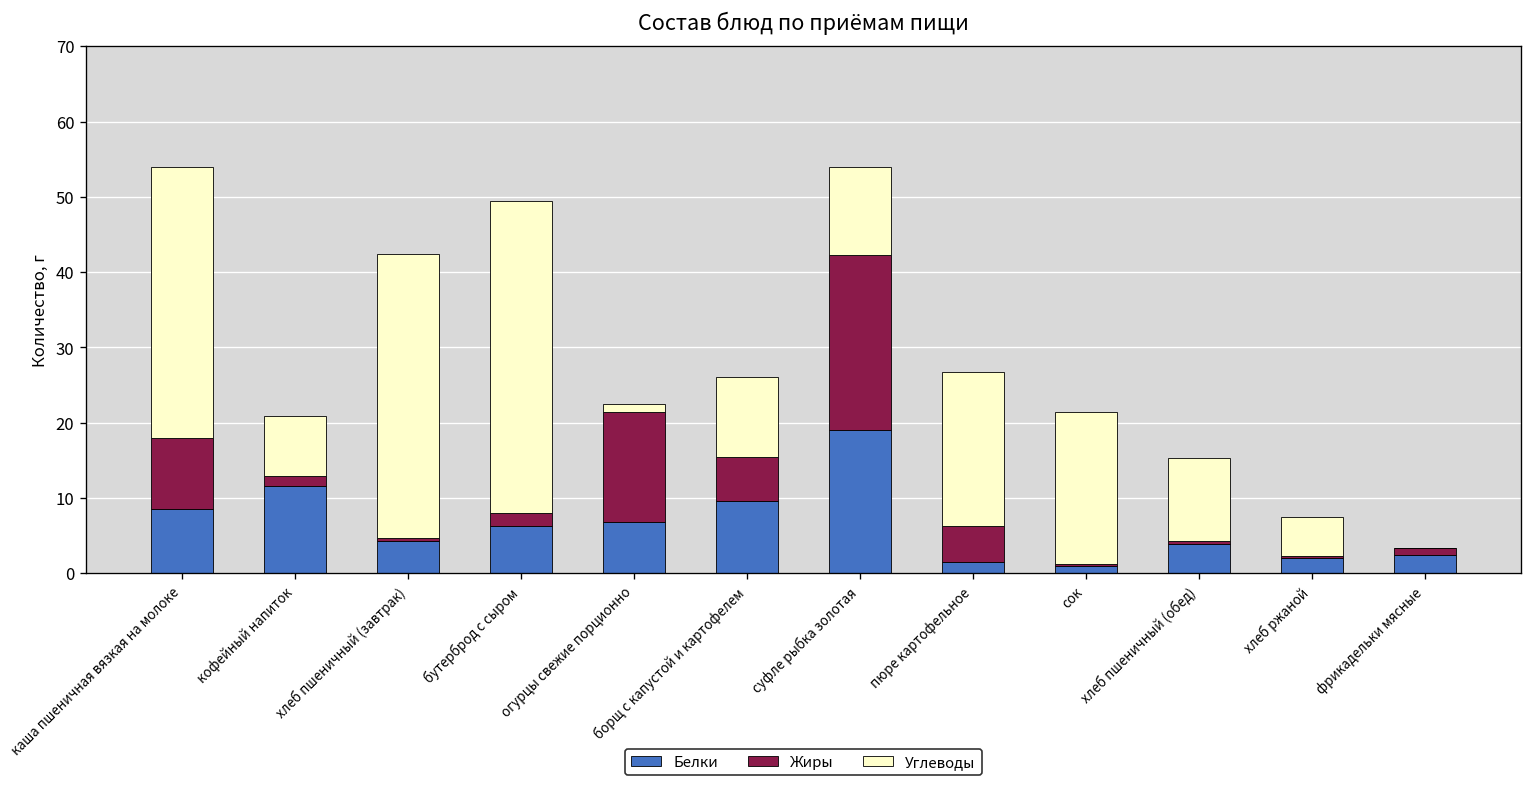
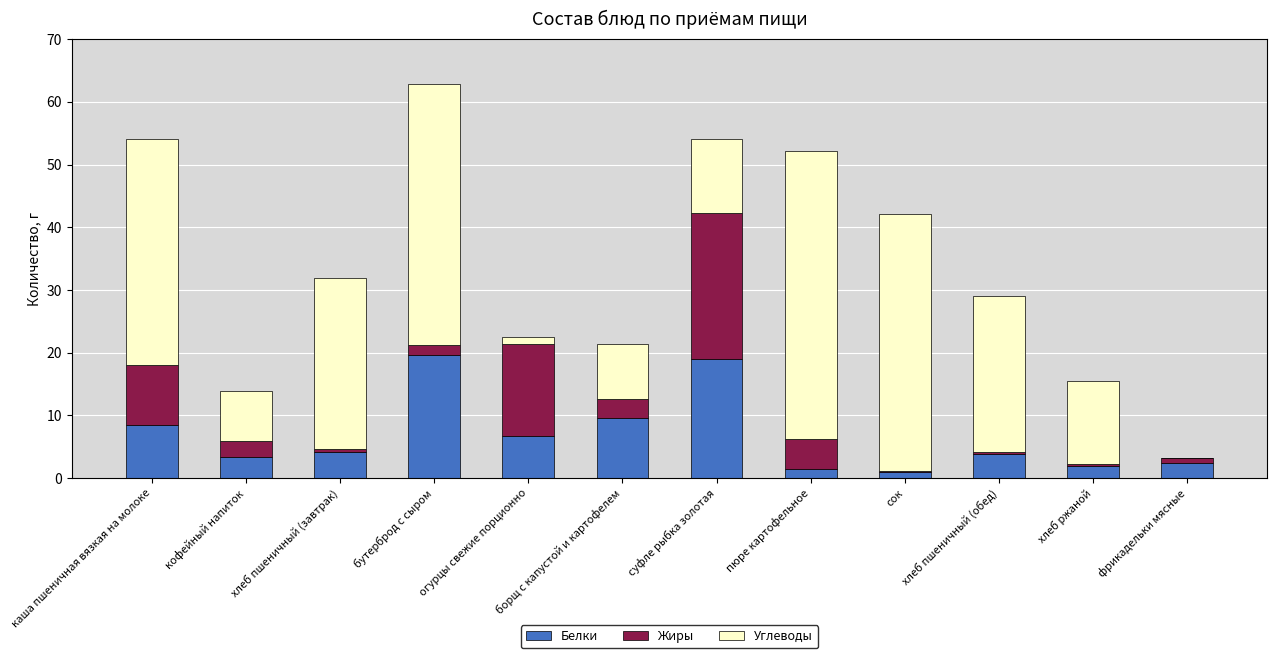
Белки, кофейный напиток: 12 -> 3
Жиры, кофейный напиток: 1 -> 3
Углеводы, хлеб пшеничный (завтрак): 38 -> 27
Белки, бутерброд с сыром: 6 -> 20
Жиры, борщ с капустой и картофелем: 6 -> 3
Углеводы, борщ с капустой и картофелем: 11 -> 9
Углеводы, пюре картофельное: 20 -> 46
Углеводы, сок: 20 -> 41
Углеводы, хлеб пшеничный (обед): 11 -> 25
Углеводы, хлеб ржаной: 5 -> 13
